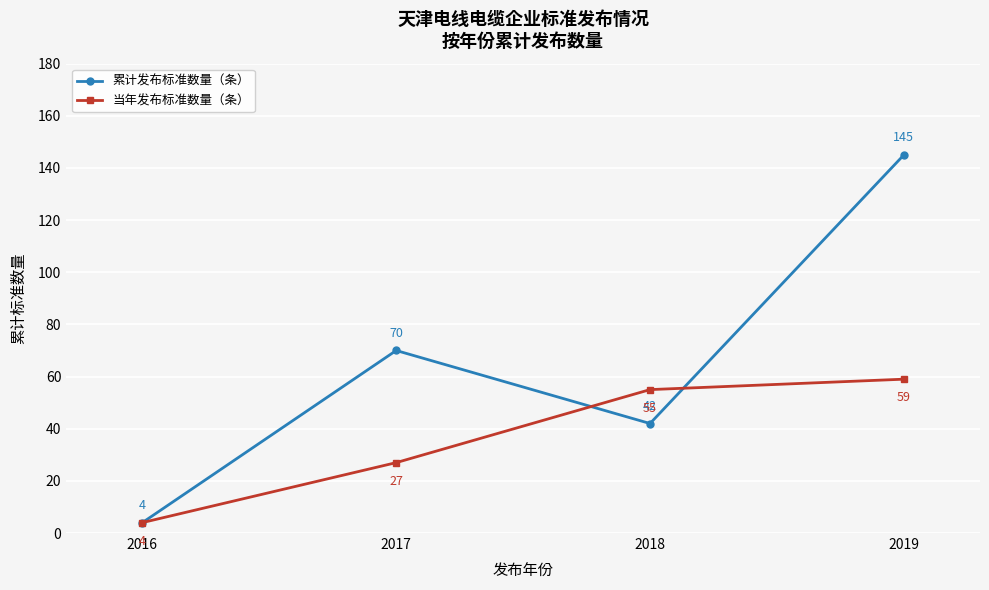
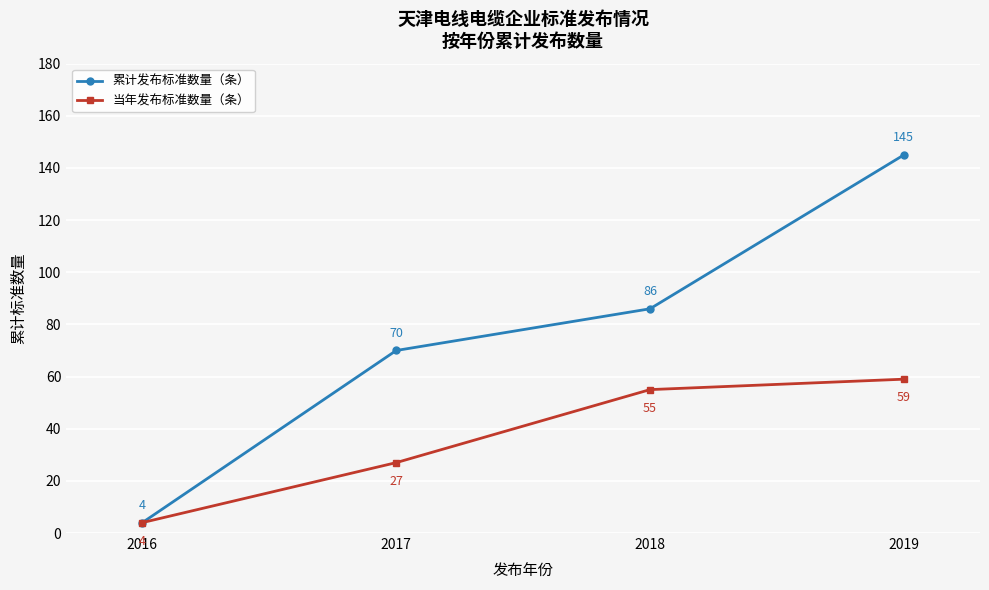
累计发布标准数量（条）, 2018: 42 -> 86
